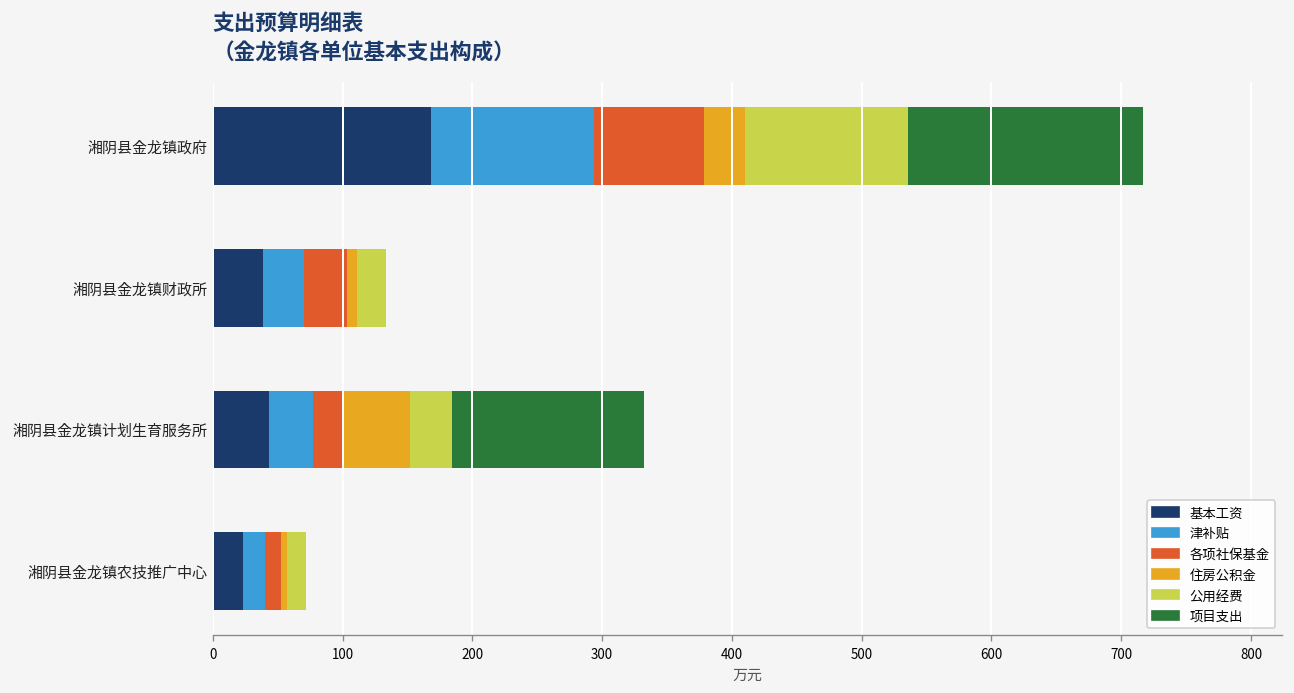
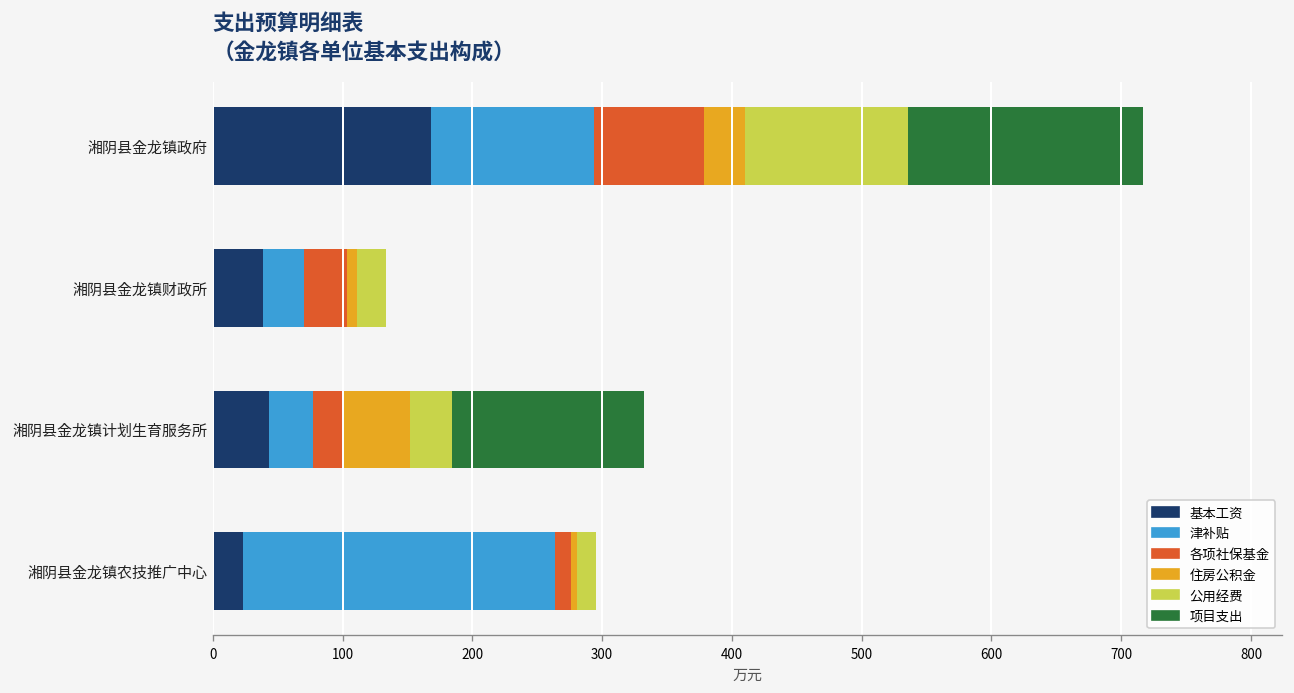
津补贴, 湘阴县金龙镇农技推广中心: 17 -> 241
